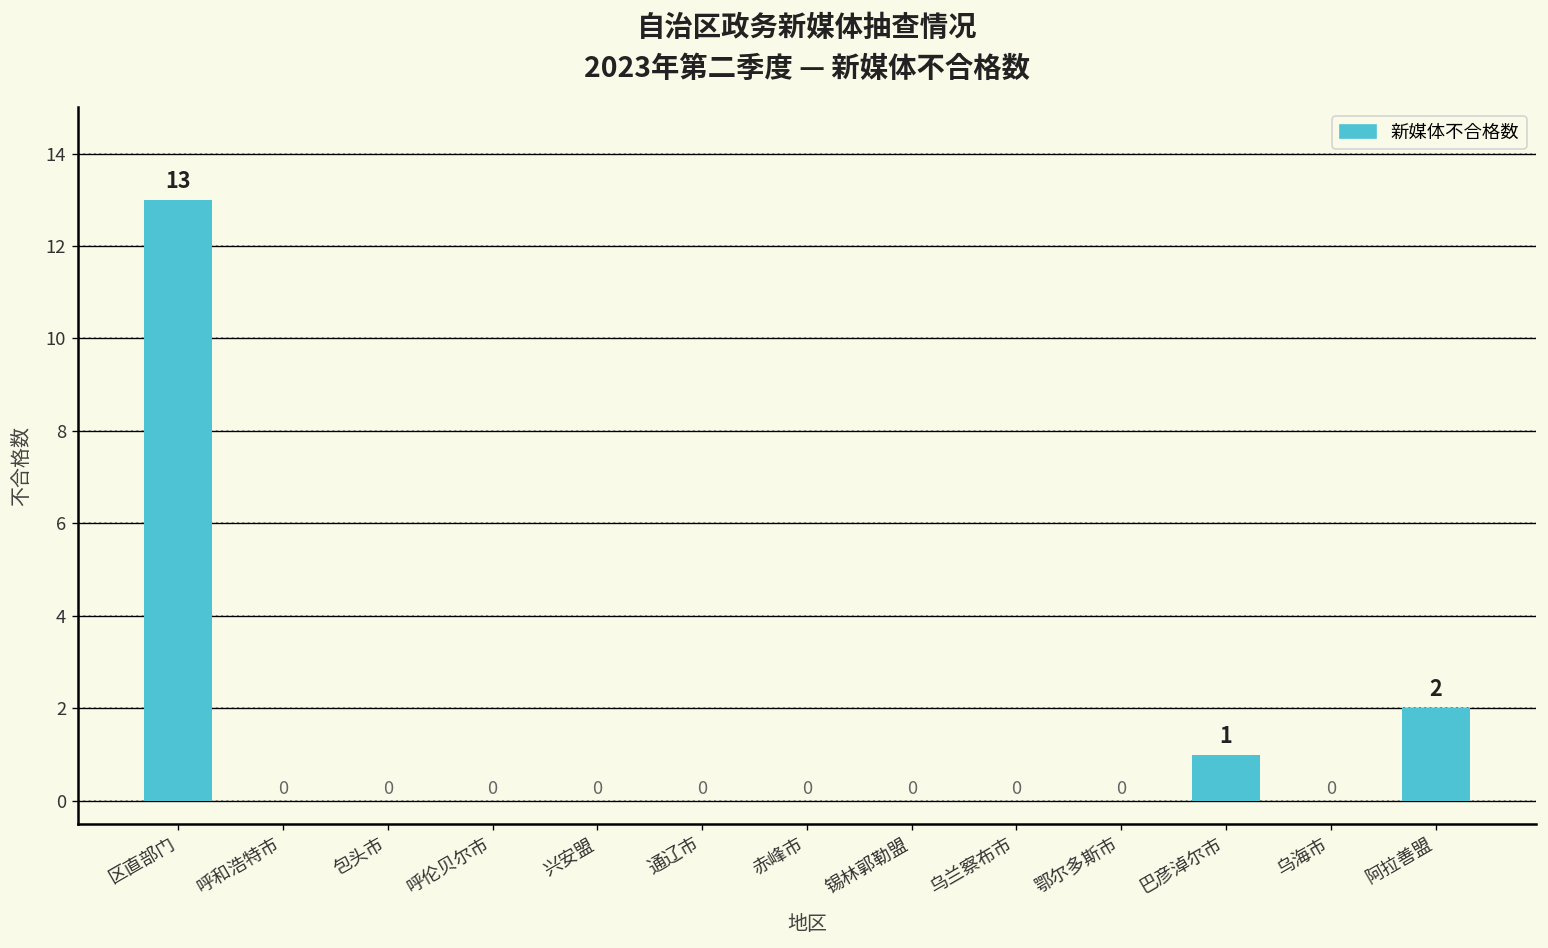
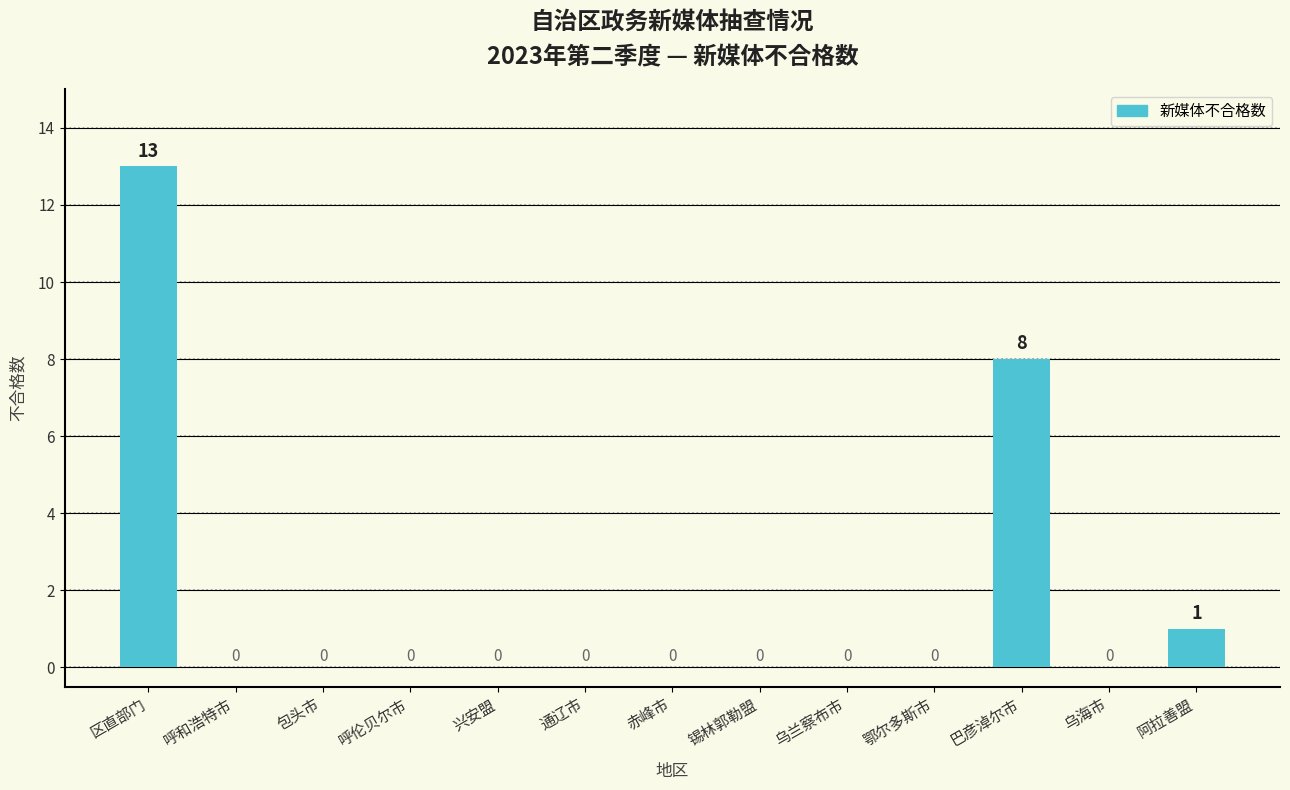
巴彦淖尔市: 1 -> 8
阿拉善盟: 2 -> 1
